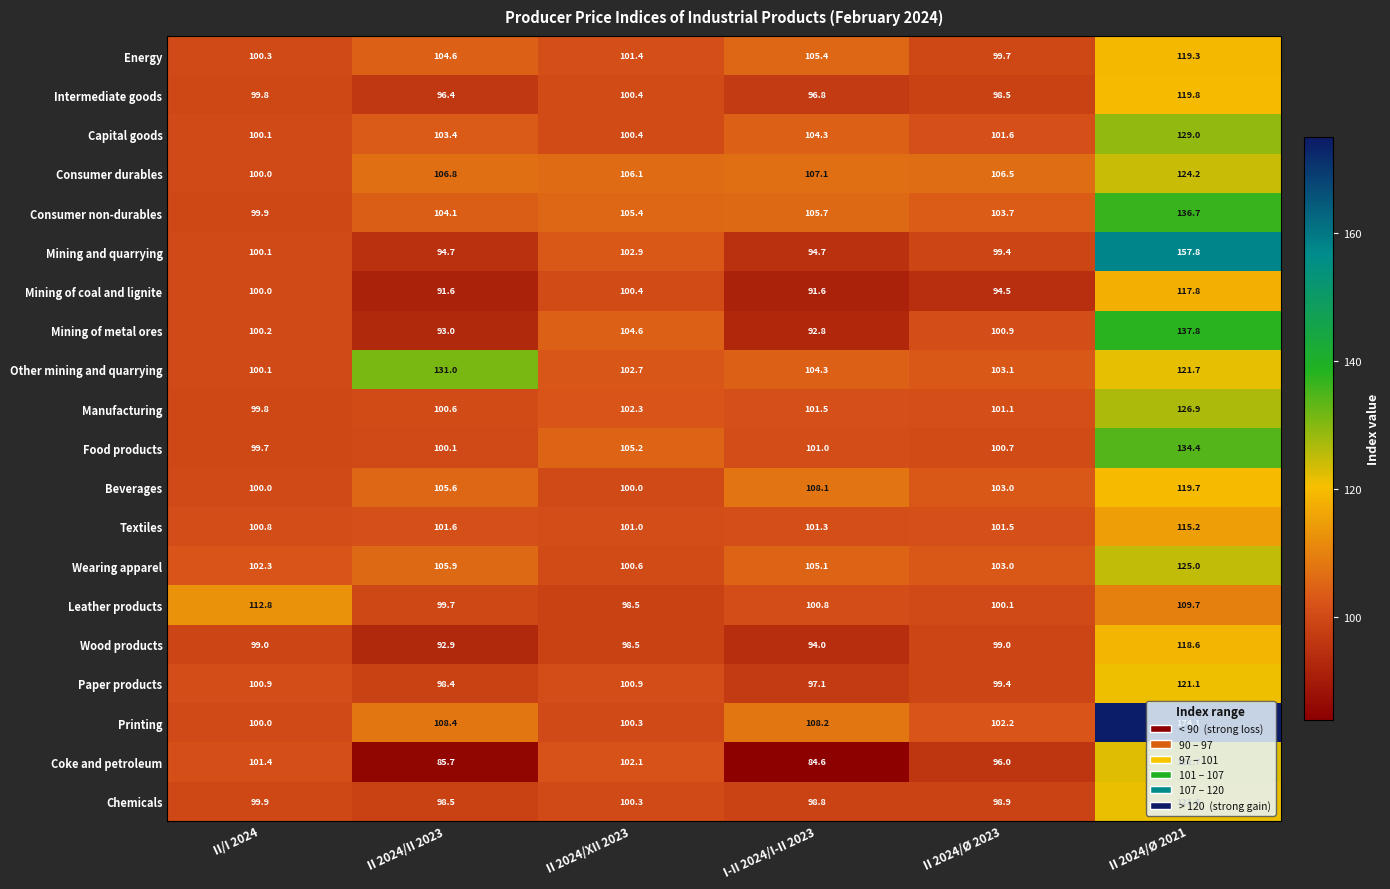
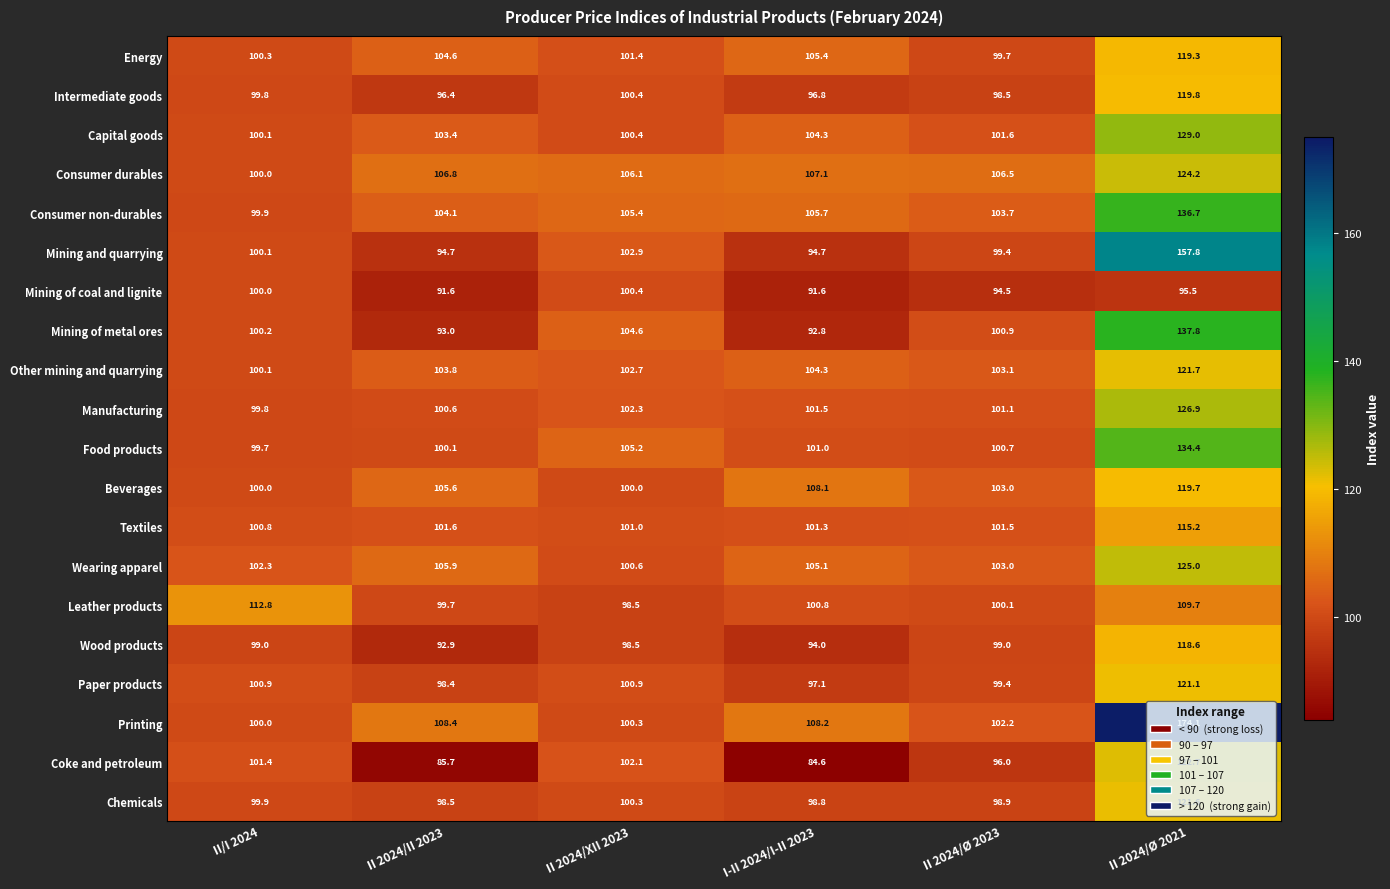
Mining of coal and lignite, II 2024/Ø 2021: 117.8 -> 95.5
Other mining and quarrying, II 2024/II 2023: 131.0 -> 103.8
